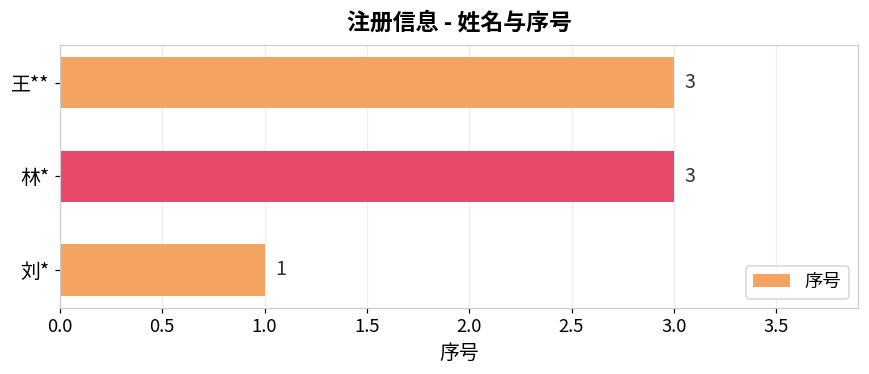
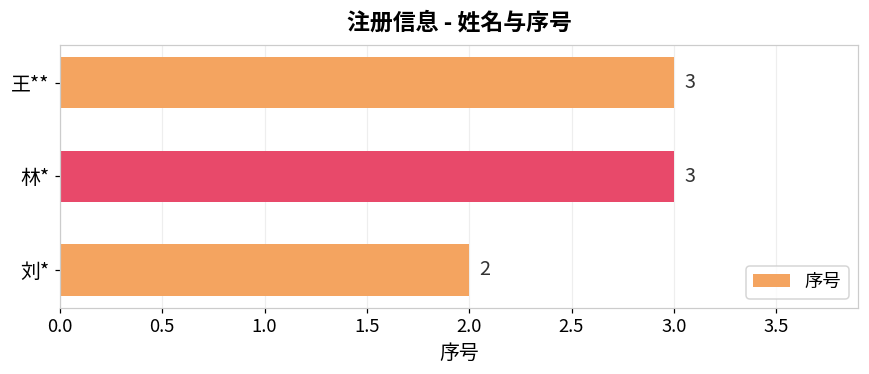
刘*: 1 -> 2
